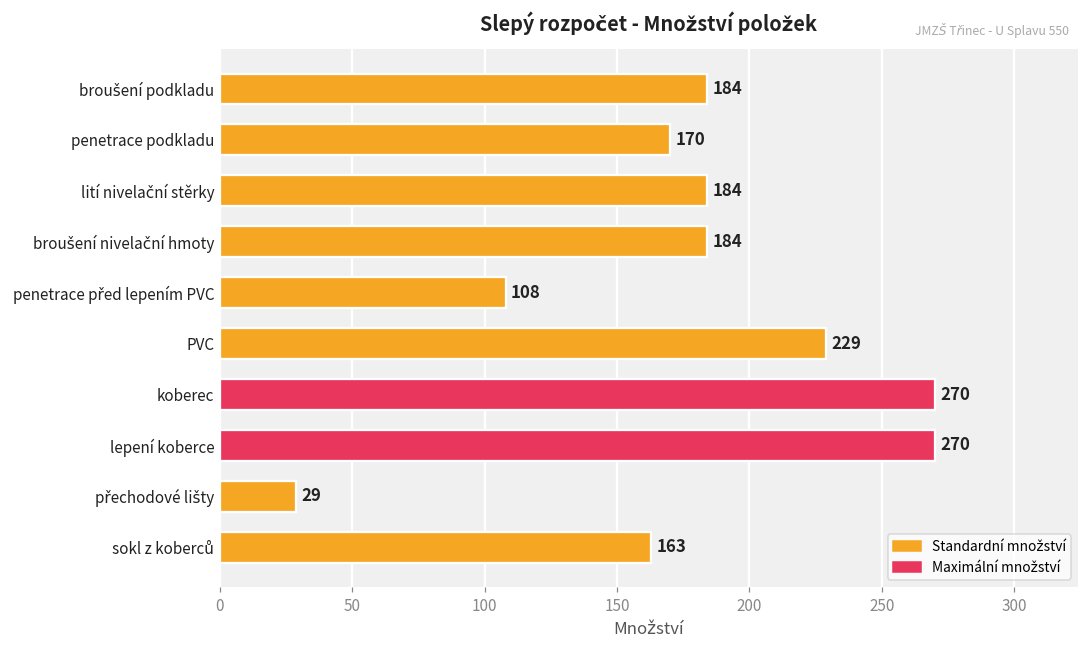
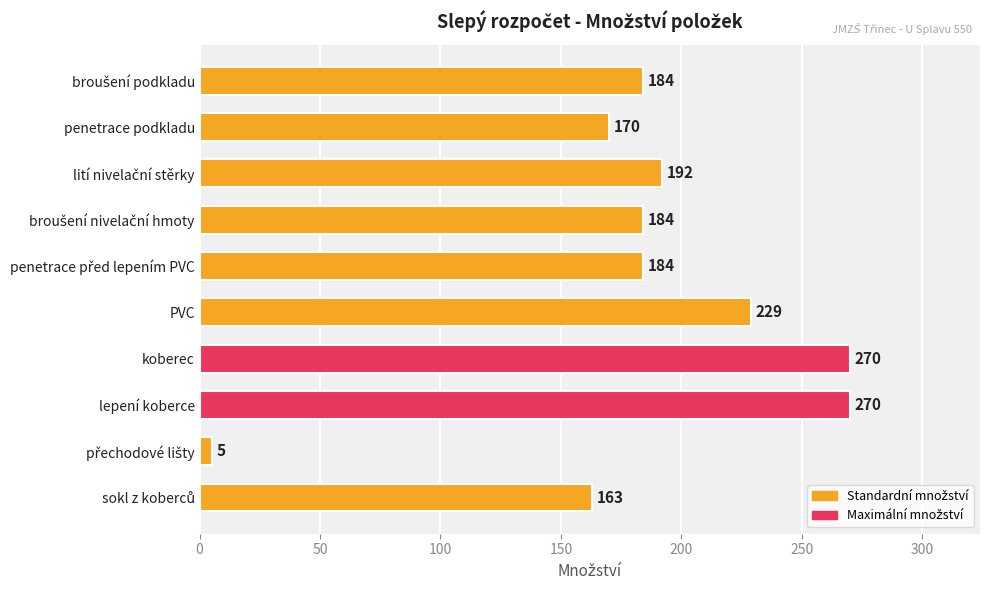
lití nivelační stěrky: 184 -> 192
penetrace před lepením PVC: 108 -> 184
přechodové lišty: 29 -> 5
